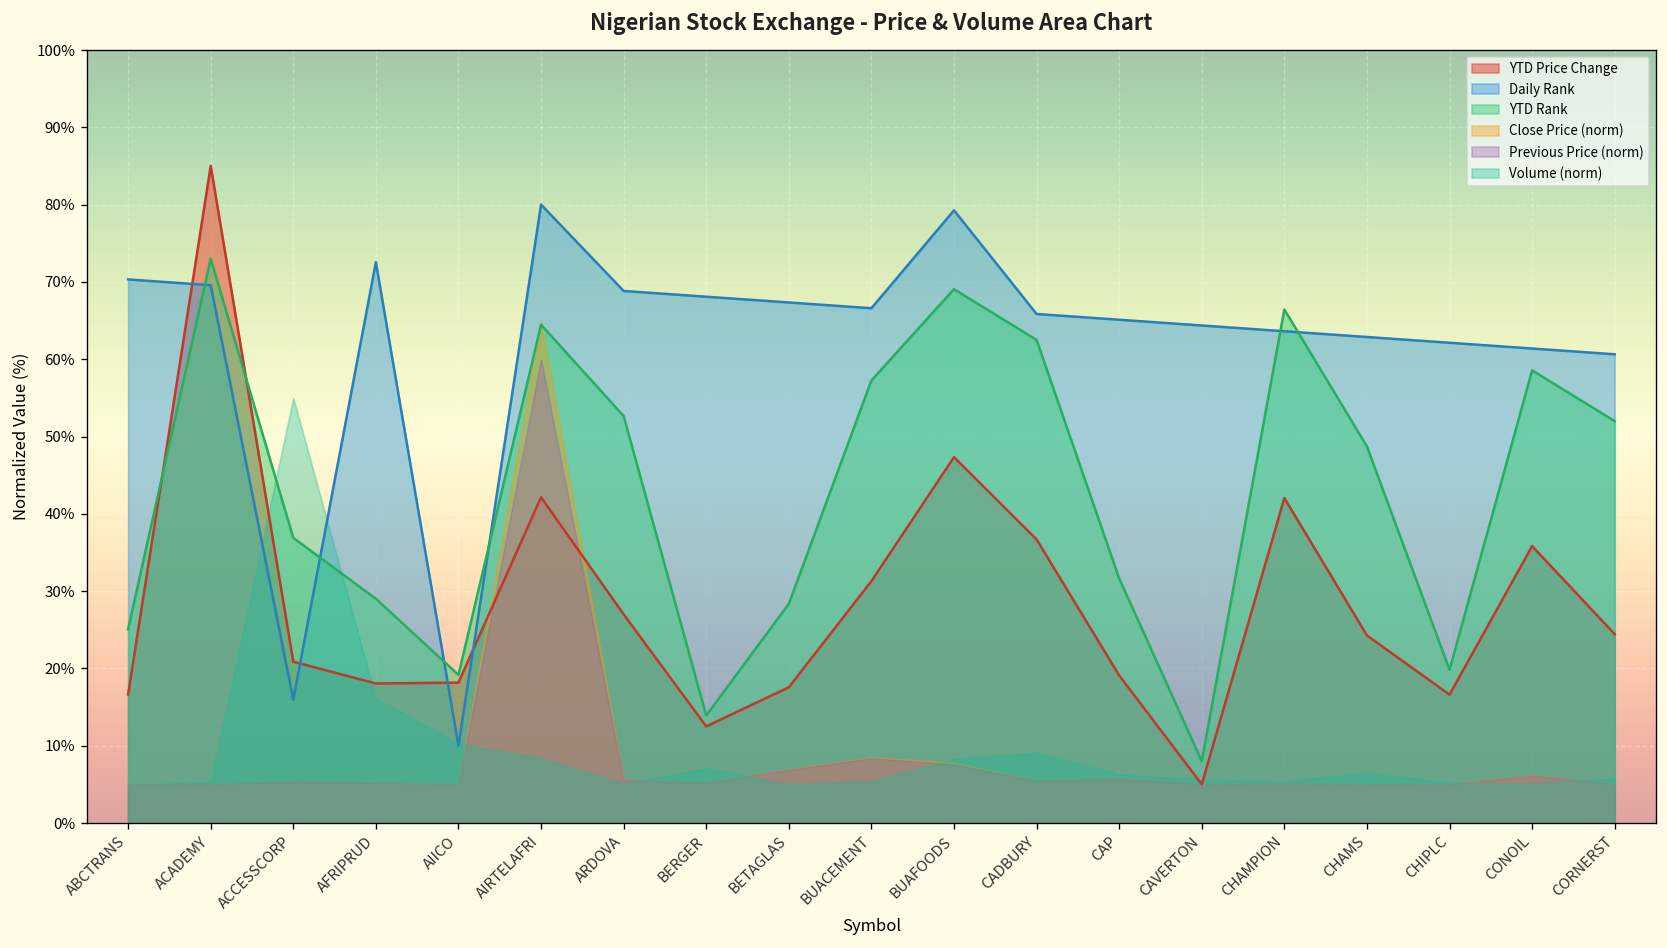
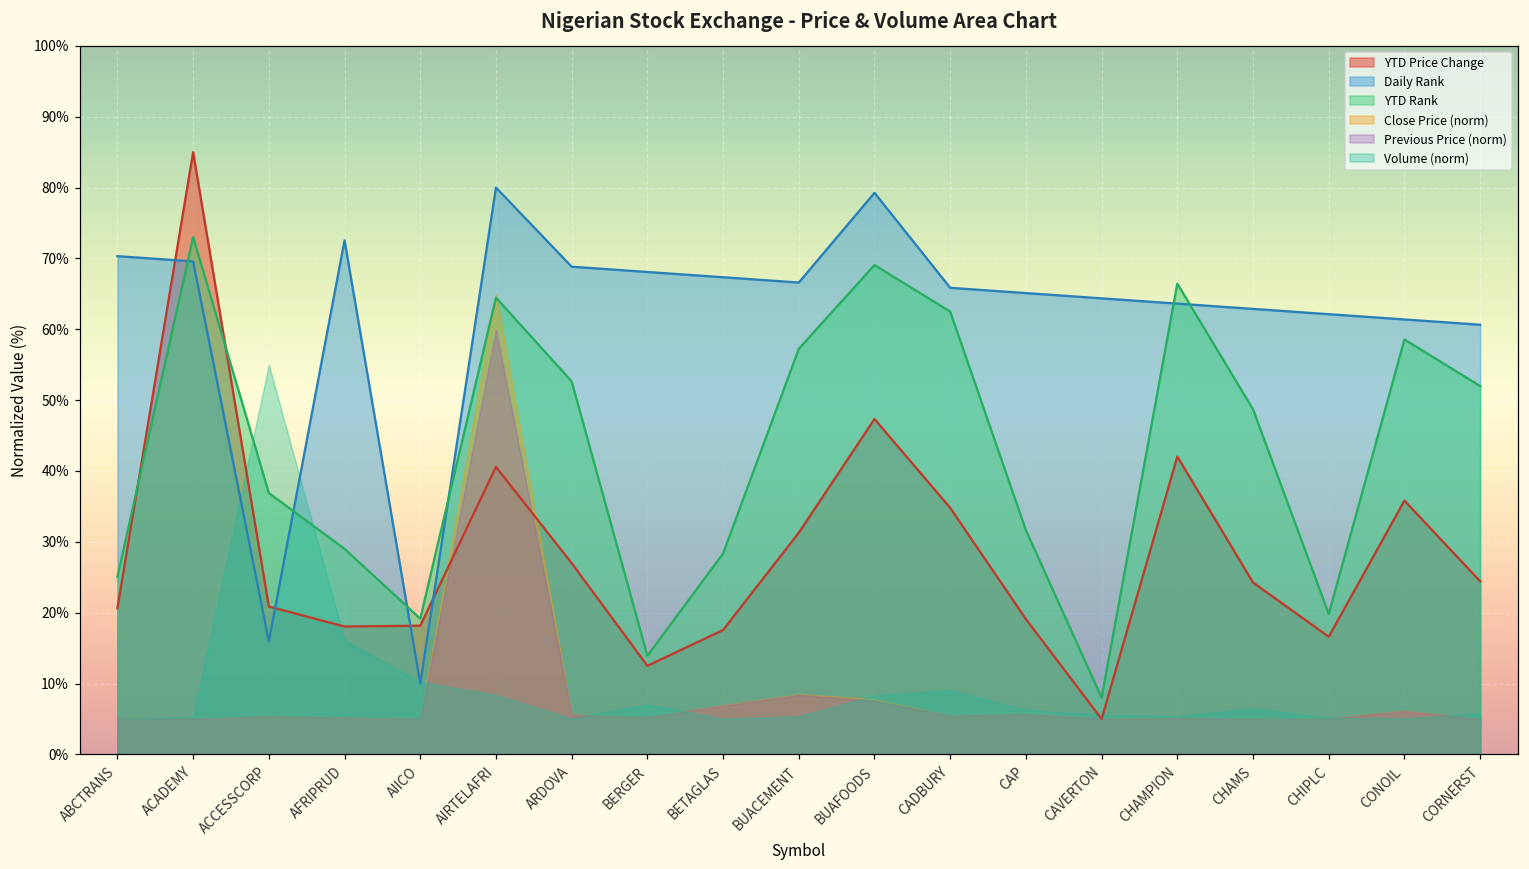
YTD Price Change, ABCTRANS: 17% -> 21%
YTD Price Change, AIRTELAFRI: 42% -> 41%
YTD Price Change, CADBURY: 37% -> 35%
